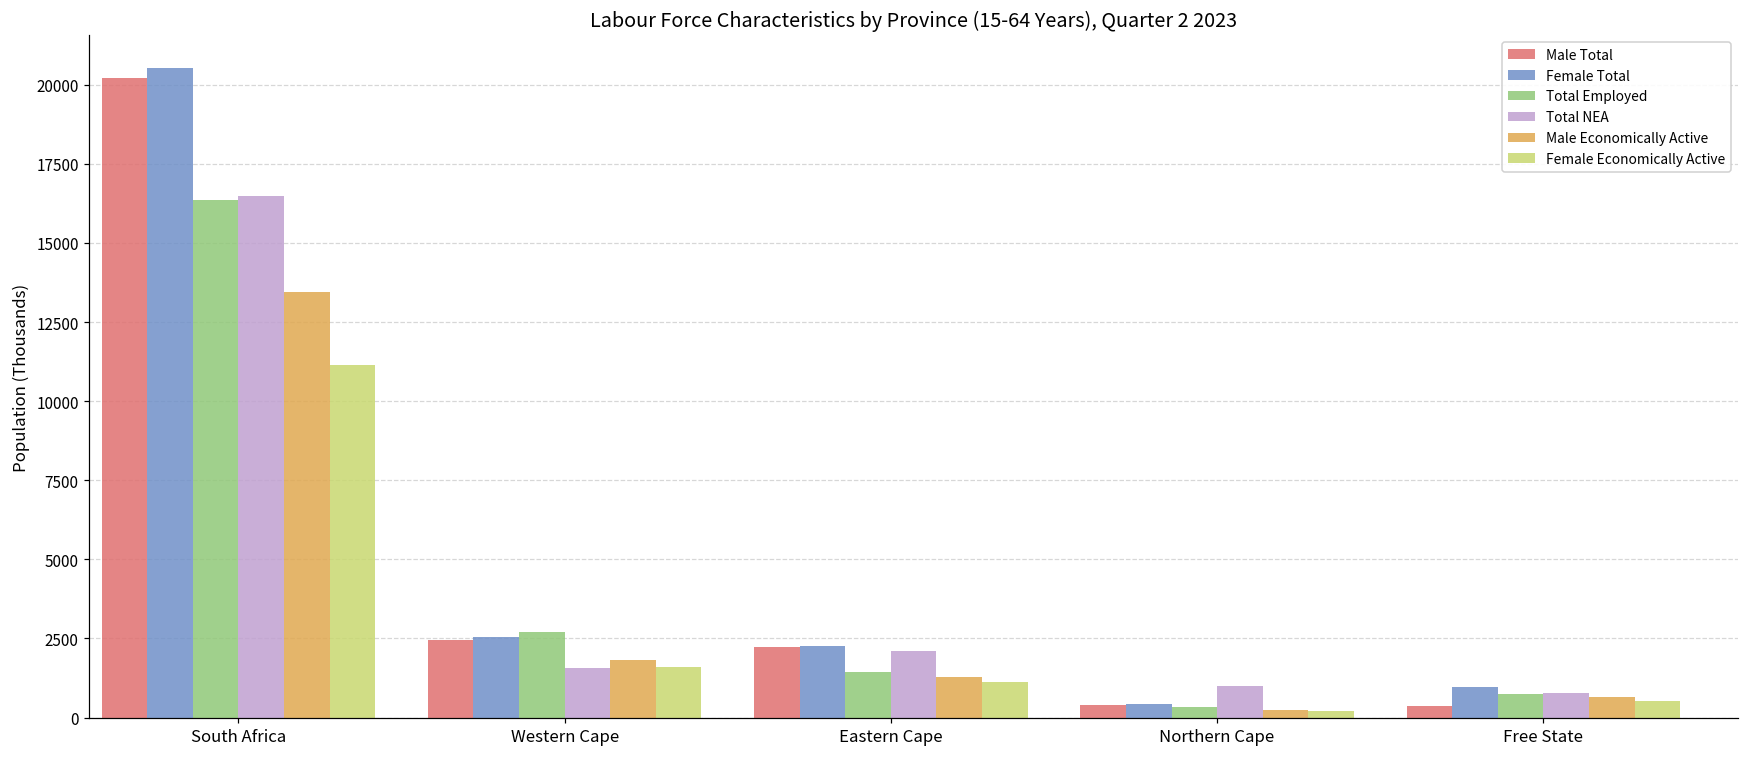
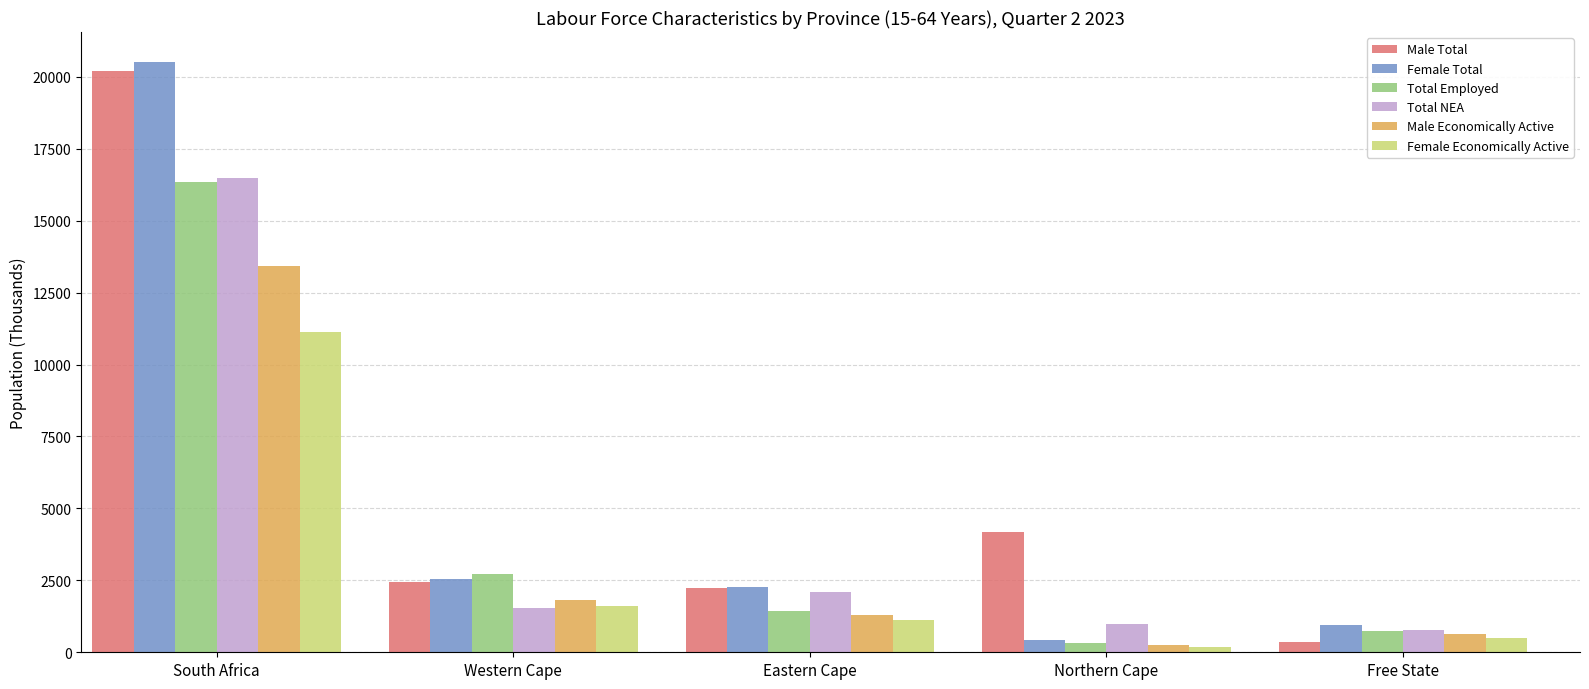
Male Total, Northern Cape: 400 -> 4200
